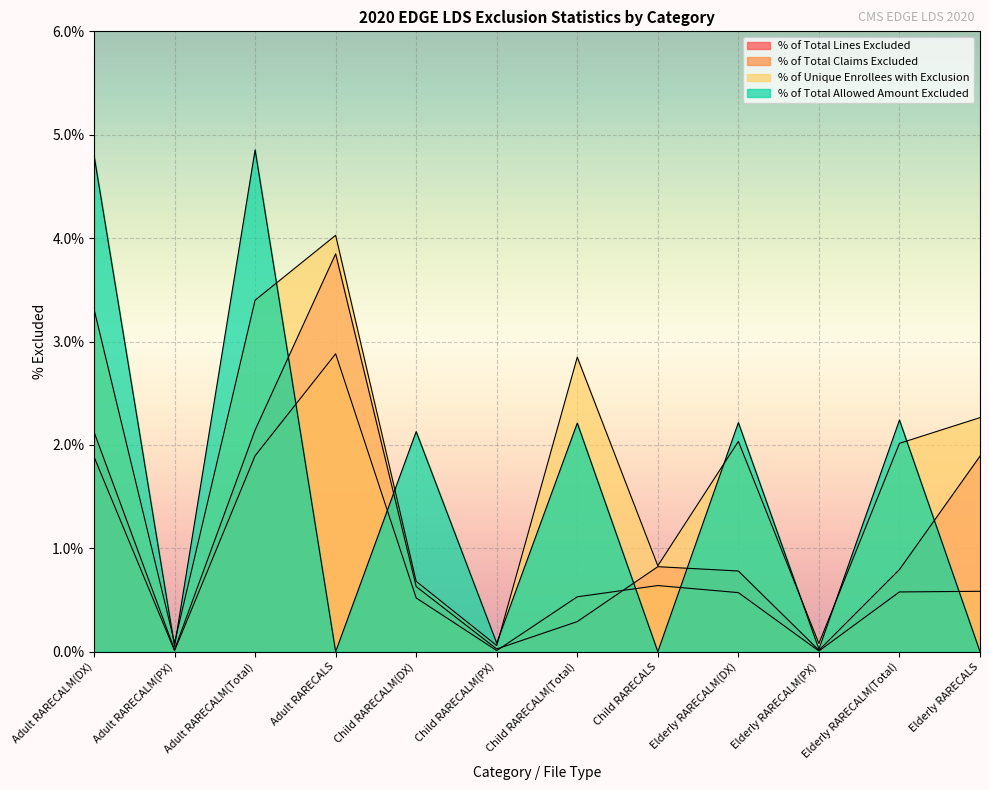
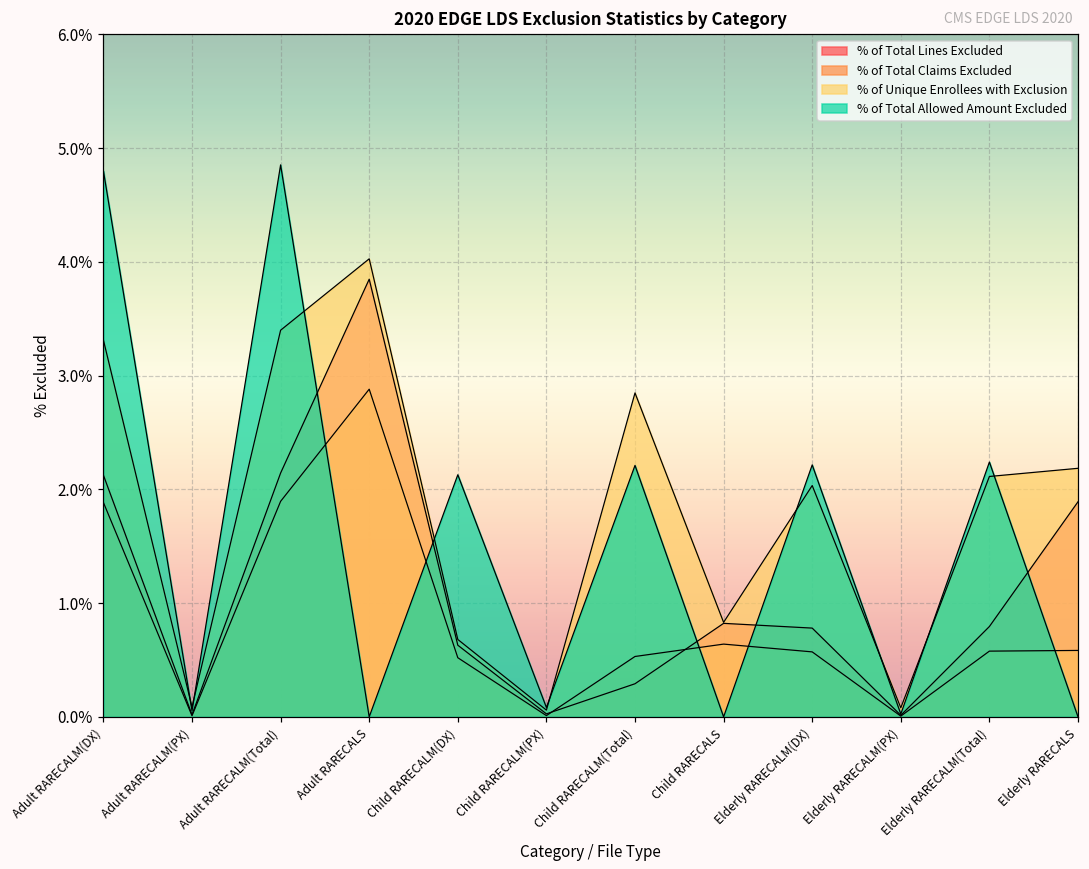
% of Unique Enrollees with Exclusion, Elderly RARECALM(Total): 2.02% -> 2.11%
% of Unique Enrollees with Exclusion, Elderly RARECALS: 2.26% -> 2.19%
